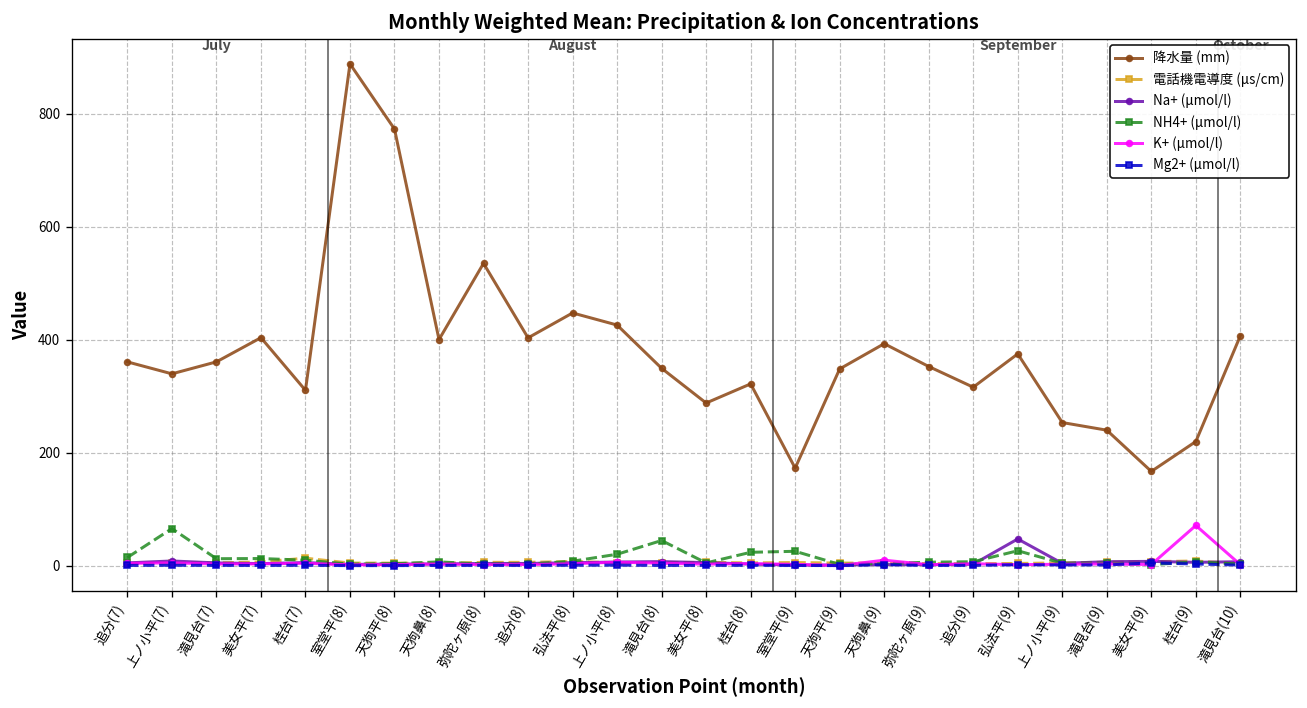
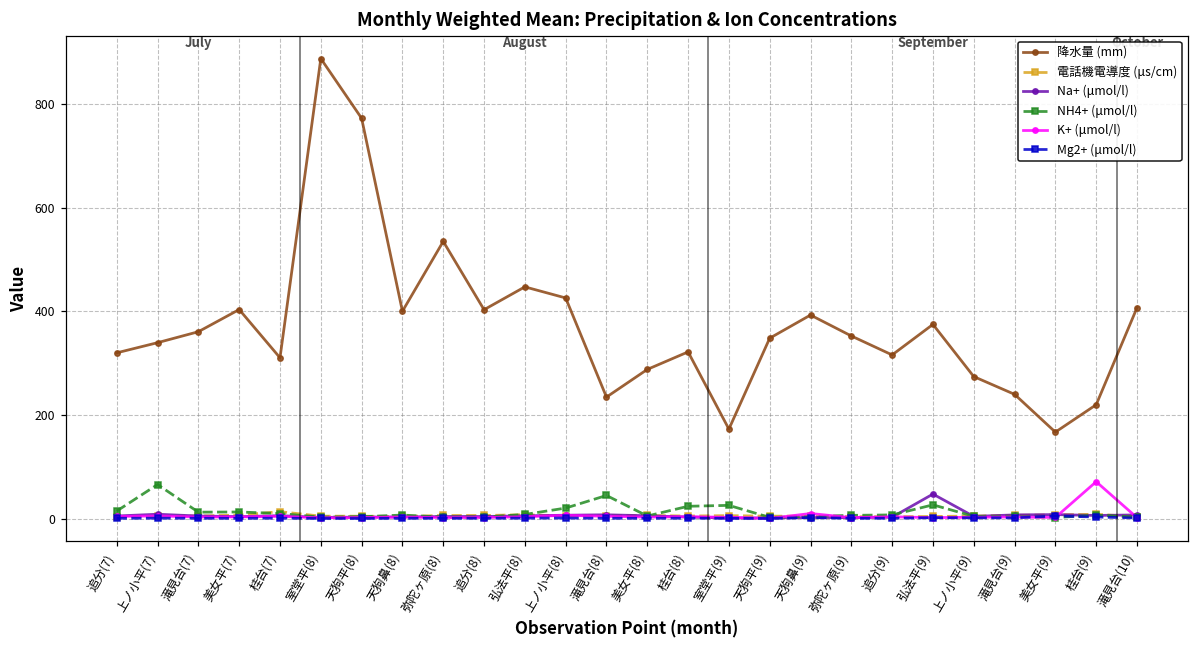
降水量 (mm), 追分(7): 360 -> 320
降水量 (mm), 滝見台(8): 350 -> 230
降水量 (mm), 上ノ小平(9): 250 -> 270
